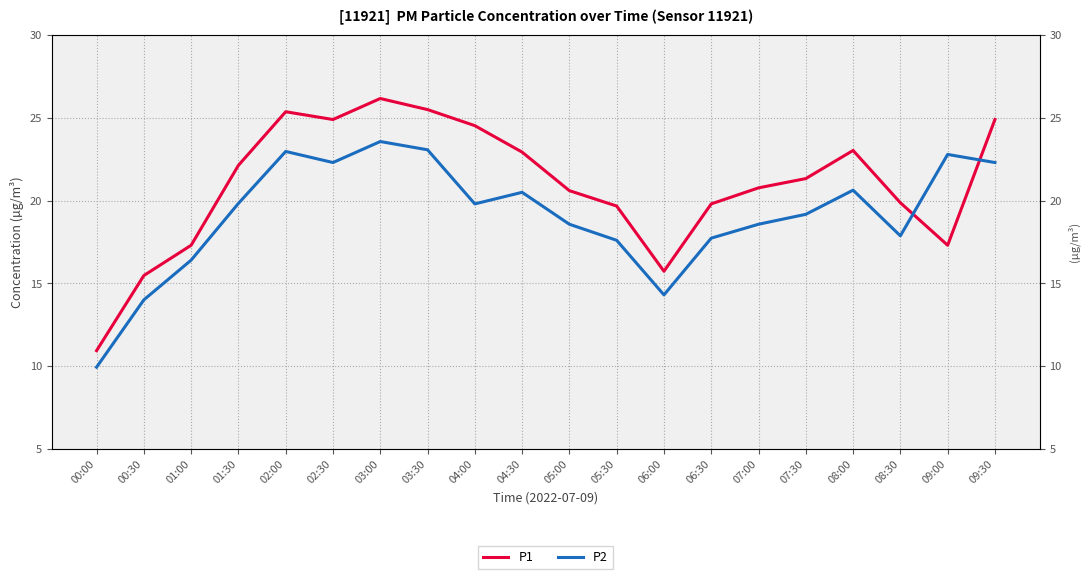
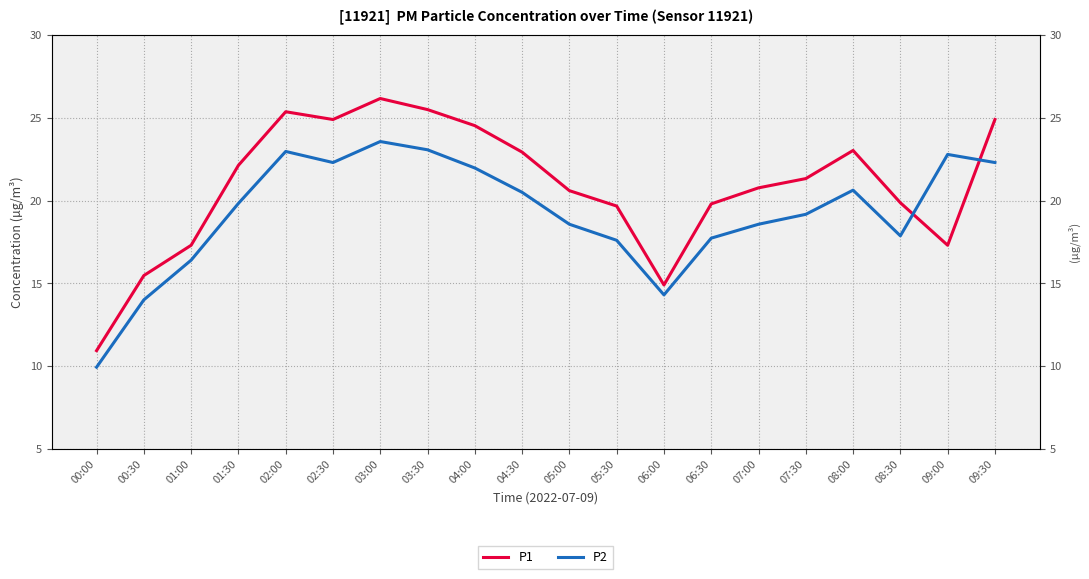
P2, 04:00: 19.8 -> 22.0
P1, 06:00: 15.7 -> 14.9
